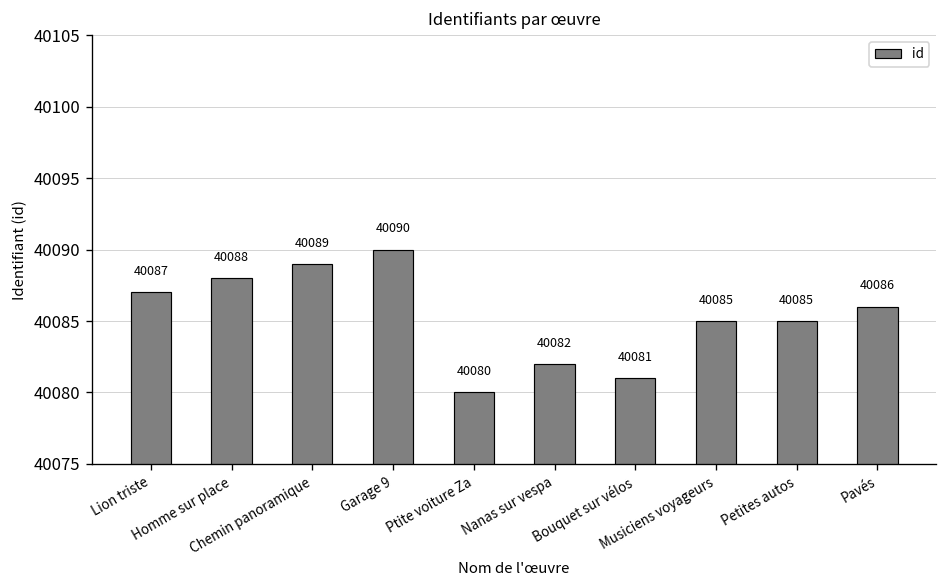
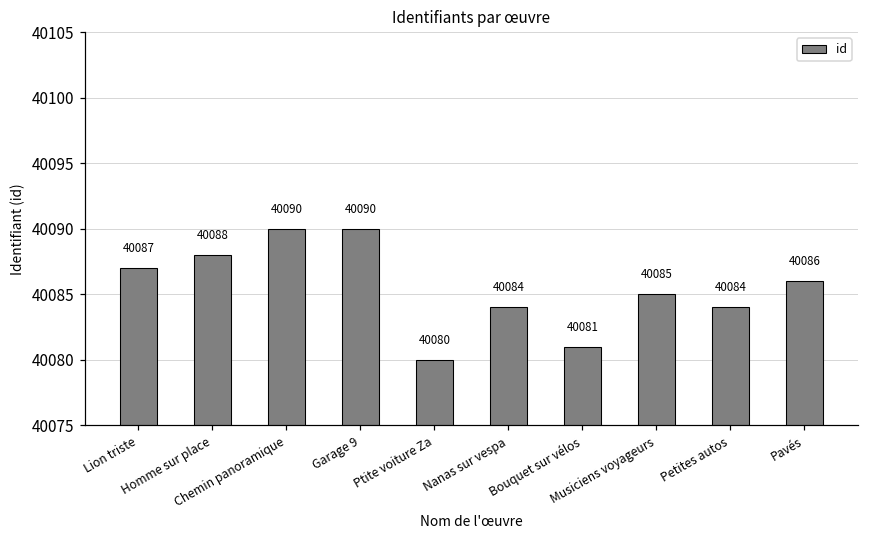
Chemin panoramique: 40089 -> 40090
Nanas sur vespa: 40082 -> 40084
Petites autos: 40085 -> 40084
